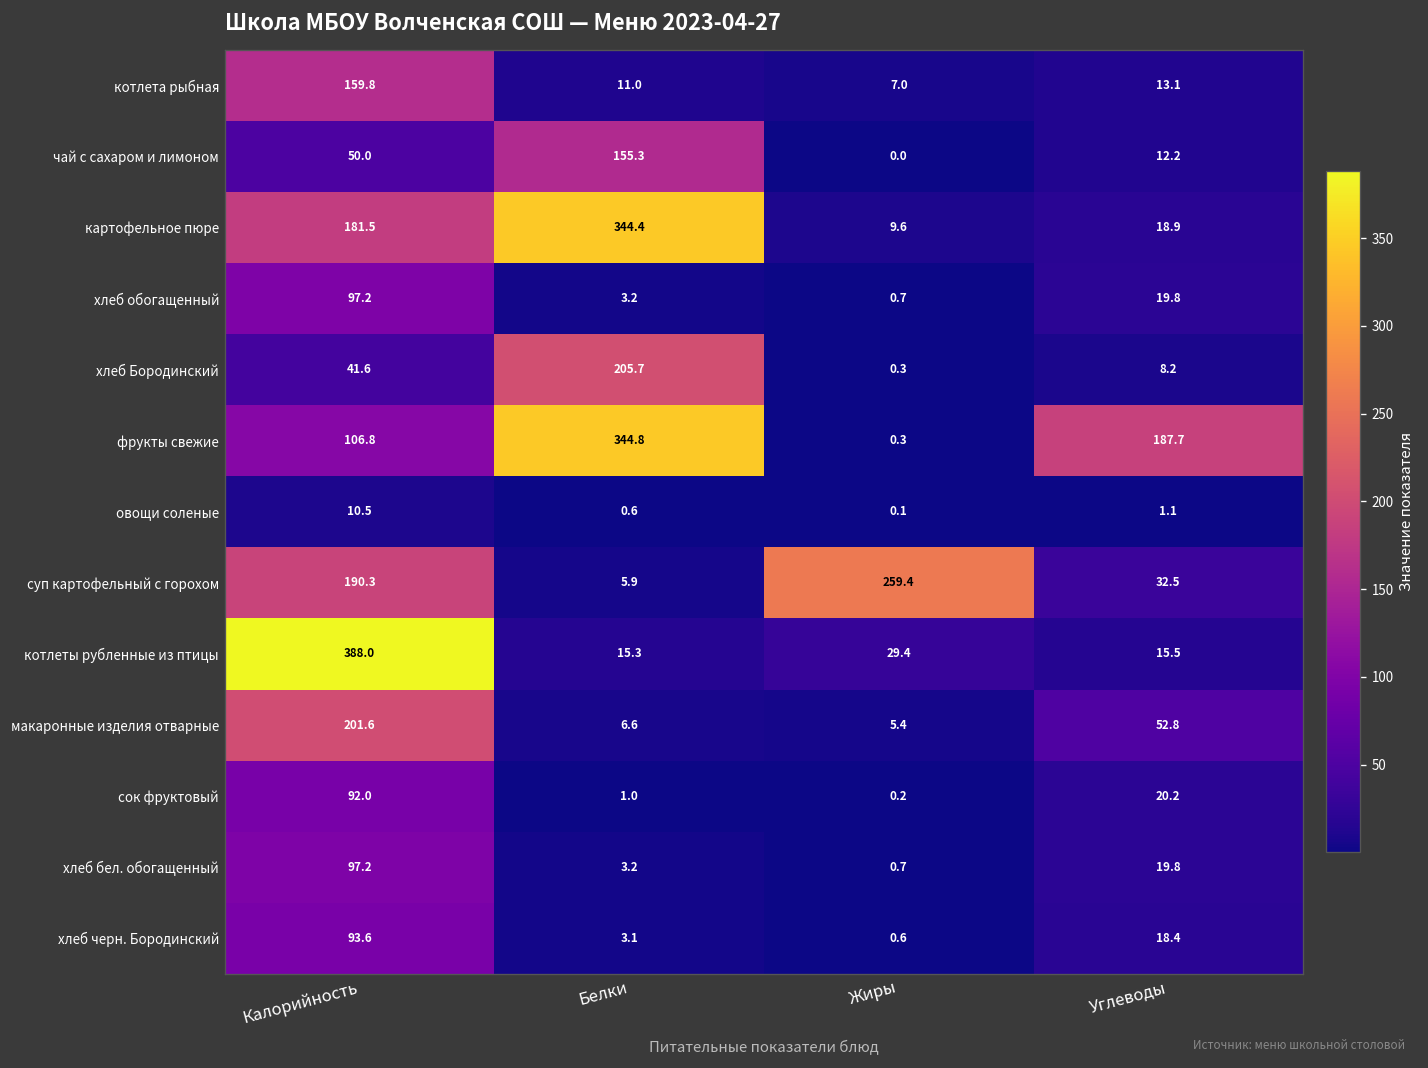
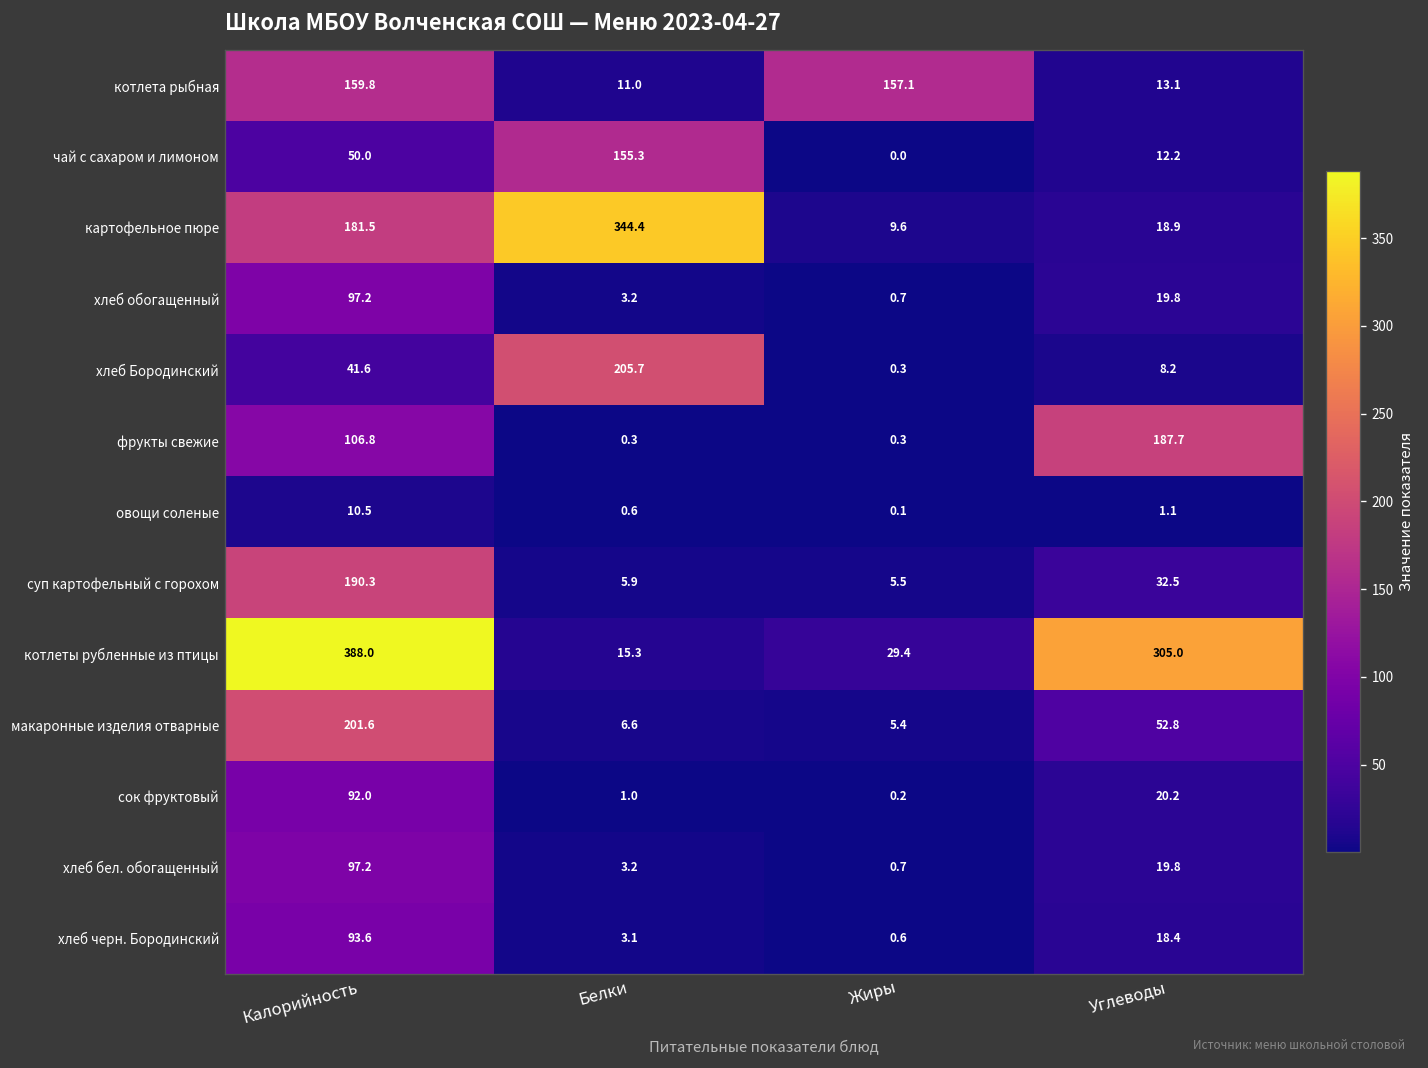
котлета рыбная, Жиры: 7.0 -> 157.1
фрукты свежие, Белки: 344.8 -> 0.3
суп картофельный с горохом, Жиры: 259.4 -> 5.5
котлеты рубленные из птицы, Углеводы: 15.5 -> 305.0
